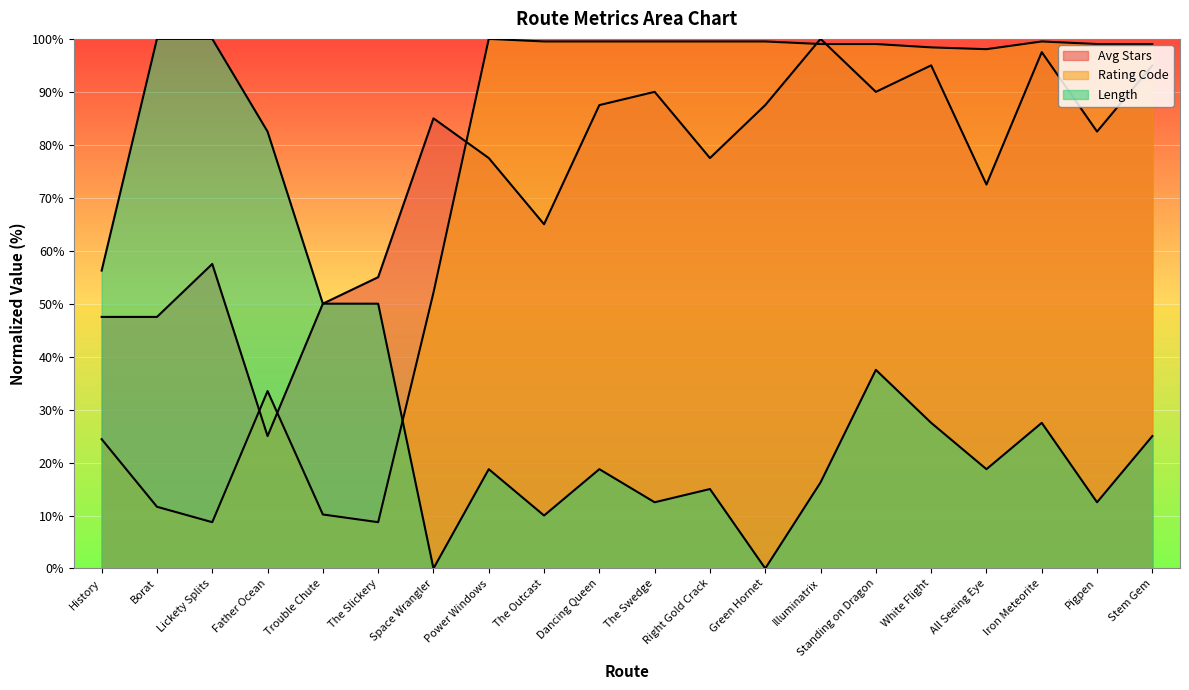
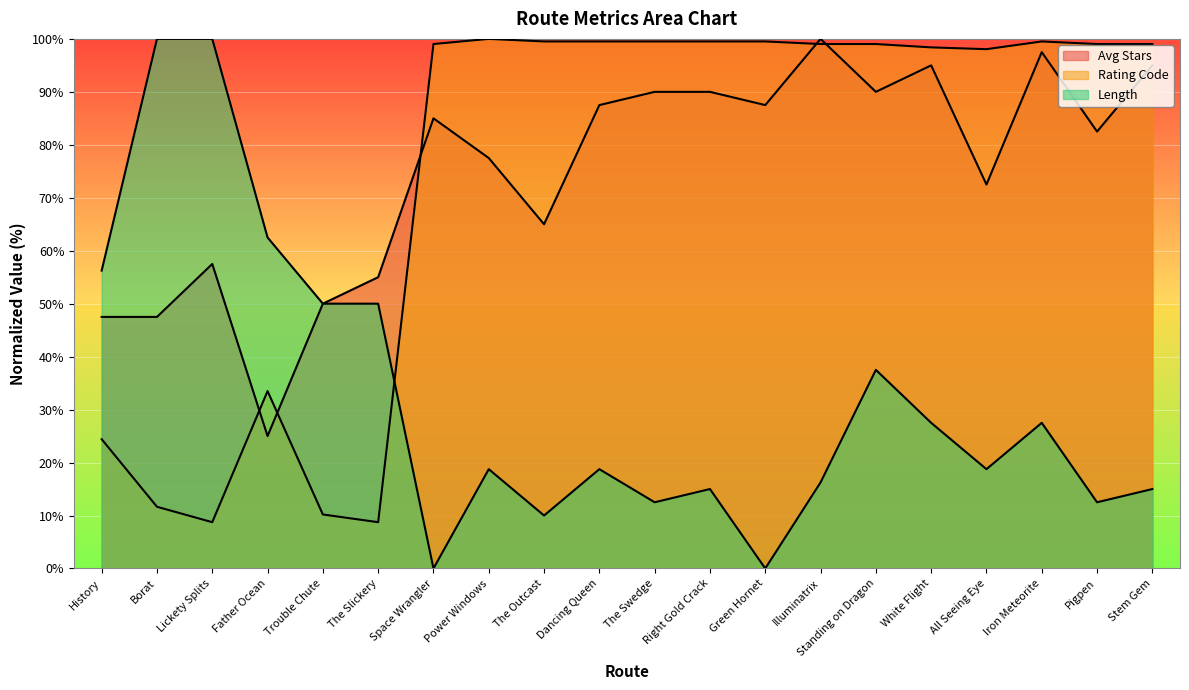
Length, Father Ocean: 83% -> 63%
Rating Code, Space Wrangler: 52% -> 99%
Avg Stars, Right Gold Crack: 78% -> 90%
Length, Stem Gem: 25% -> 15%
